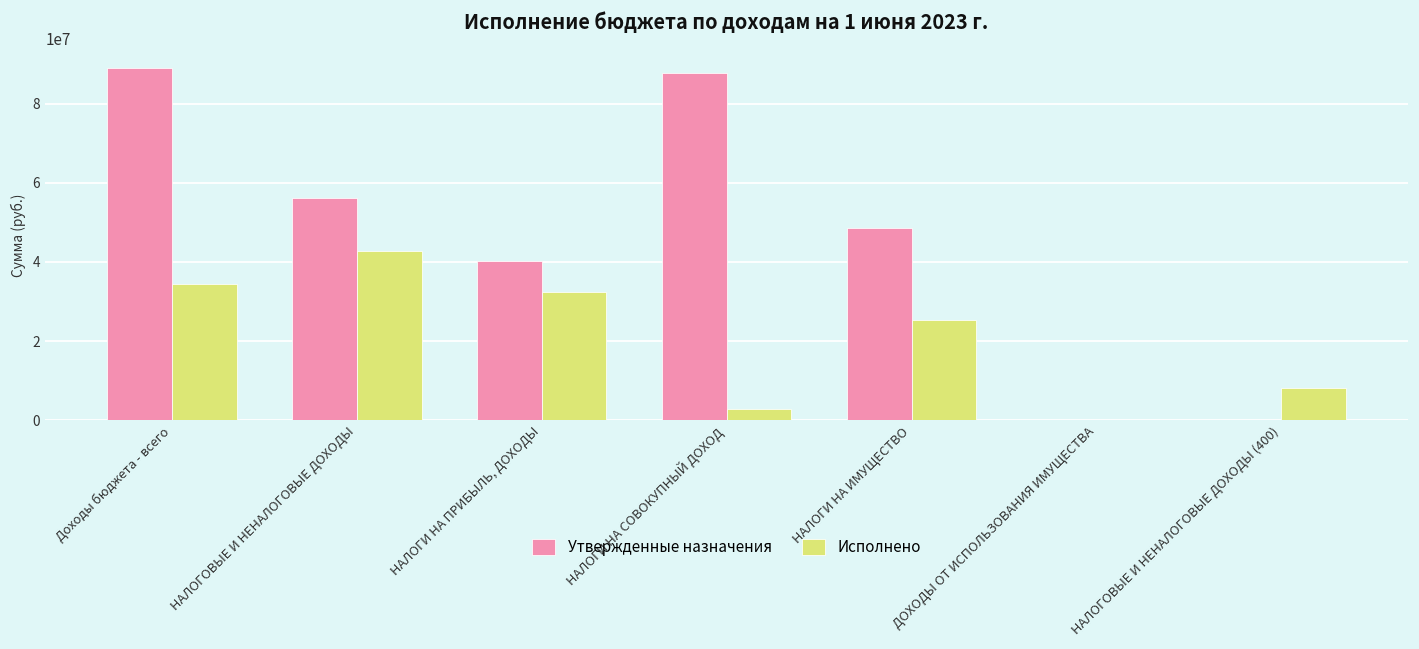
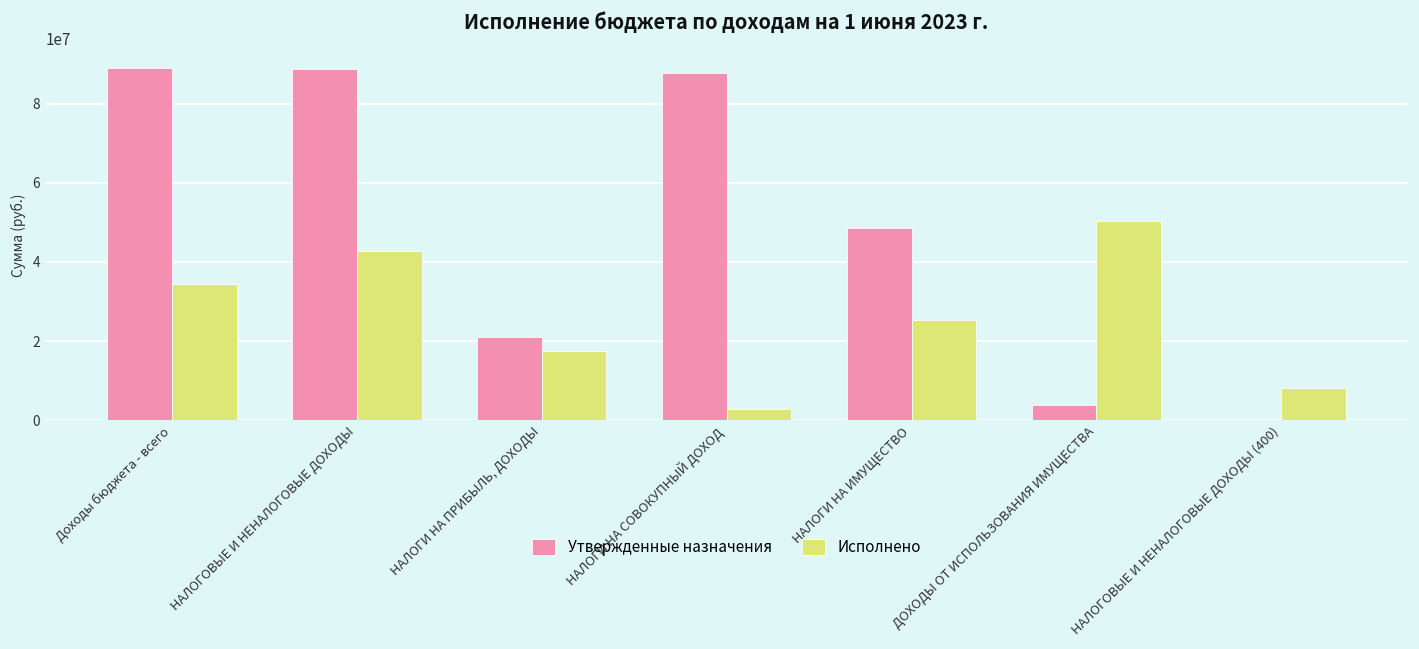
Утвержденные назначения, НАЛОГОВЫЕ И НЕНАЛОГОВЫЕ ДОХОДЫ: 56000000 -> 89000000
Утвержденные назначения, НАЛОГИ НА ПРИБЫЛЬ, ДОХОДЫ: 40000000 -> 21000000
Исполнено, НАЛОГИ НА ПРИБЫЛЬ, ДОХОДЫ: 32000000 -> 17000000
Утвержденные назначения, ДОХОДЫ ОТ ИСПОЛЬЗОВАНИЯ ИМУЩЕСТВА: 0 -> 4000000
Исполнено, ДОХОДЫ ОТ ИСПОЛЬЗОВАНИЯ ИМУЩЕСТВА: 0 -> 50000000
